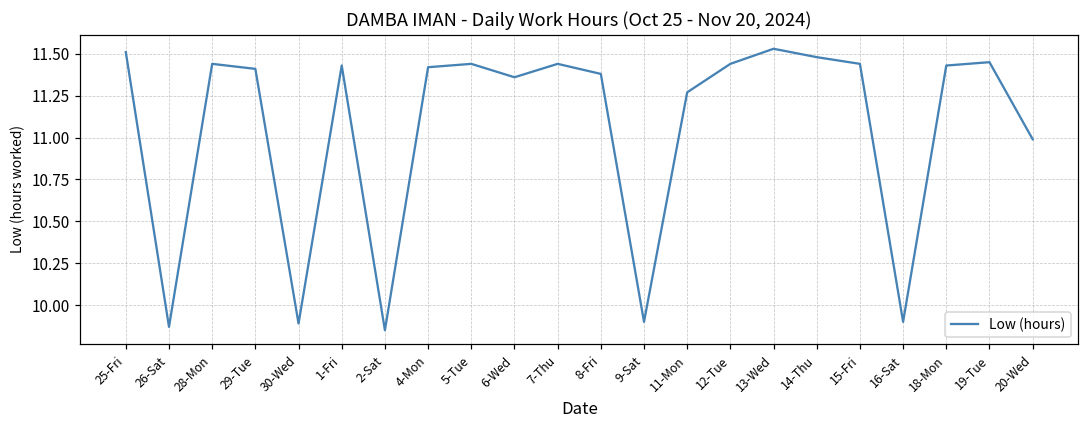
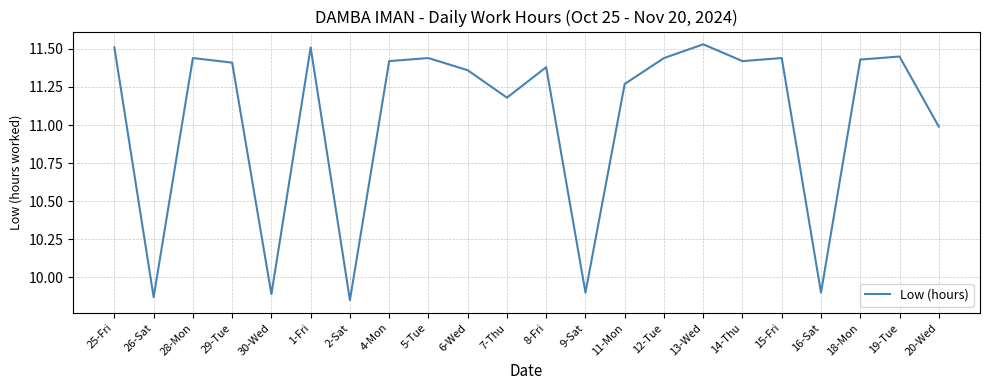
1-Fri: 11.43 -> 11.51
7-Thu: 11.44 -> 11.18
14-Thu: 11.48 -> 11.42
